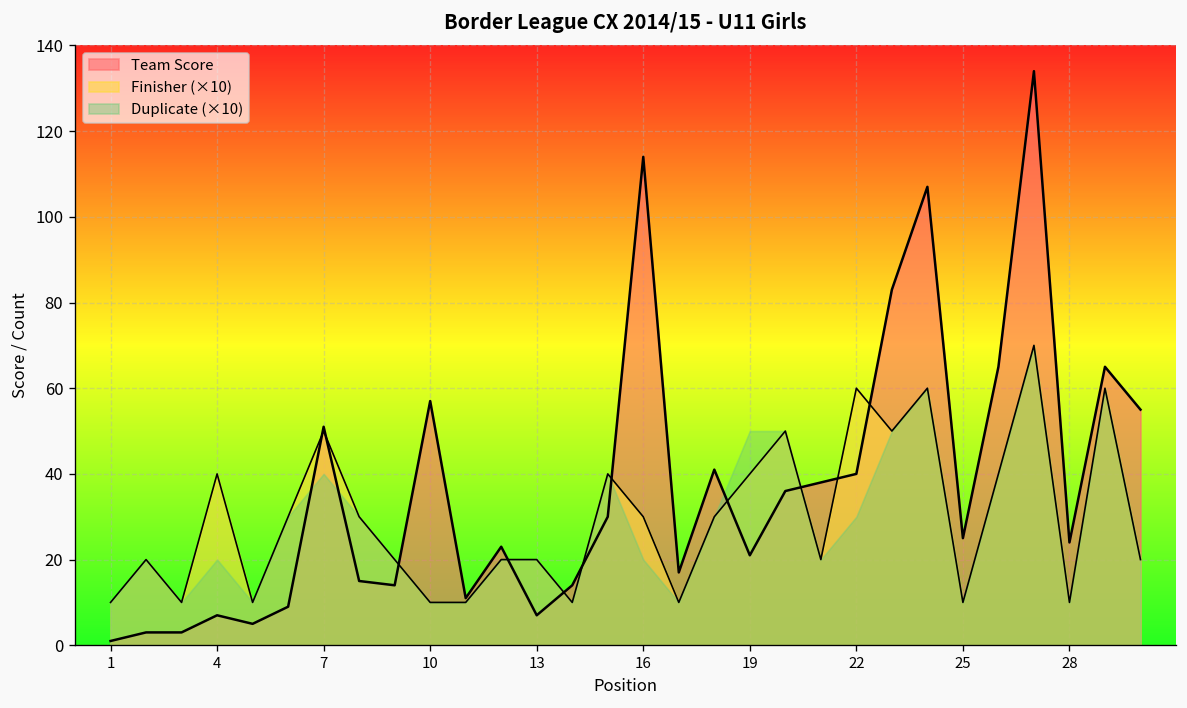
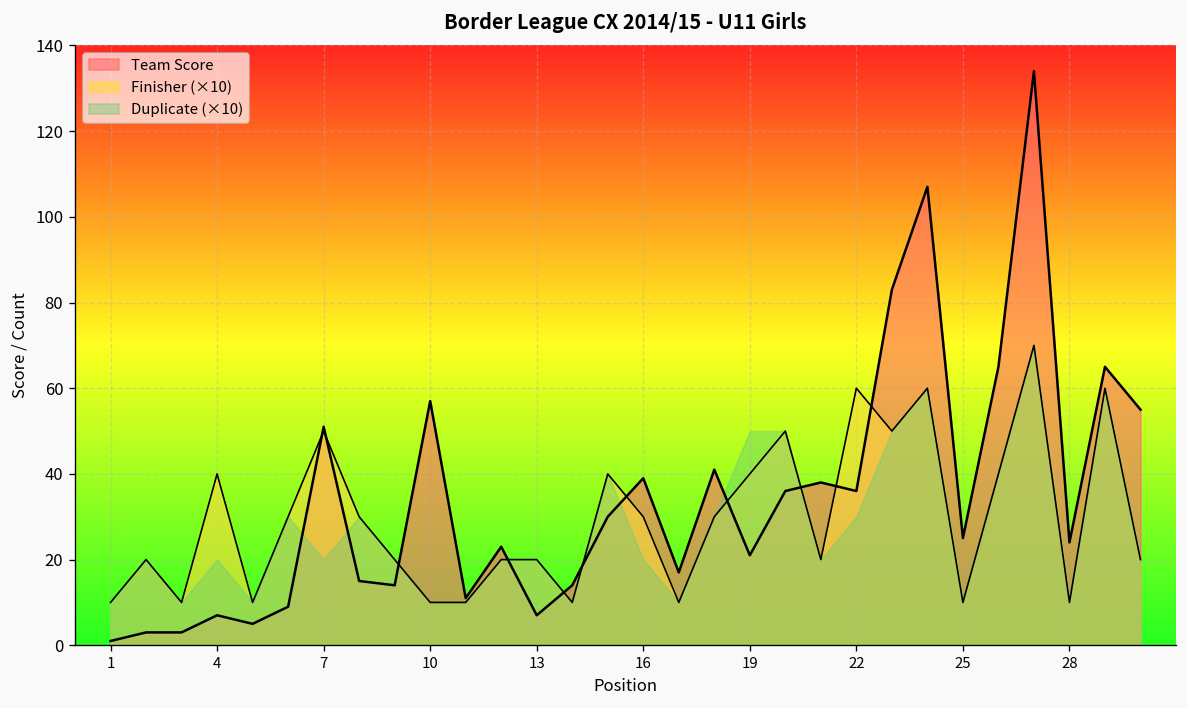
Duplicate (×10), 7: 40 -> 20
Team Score, 16: 114 -> 39
Team Score, 22: 40 -> 36
